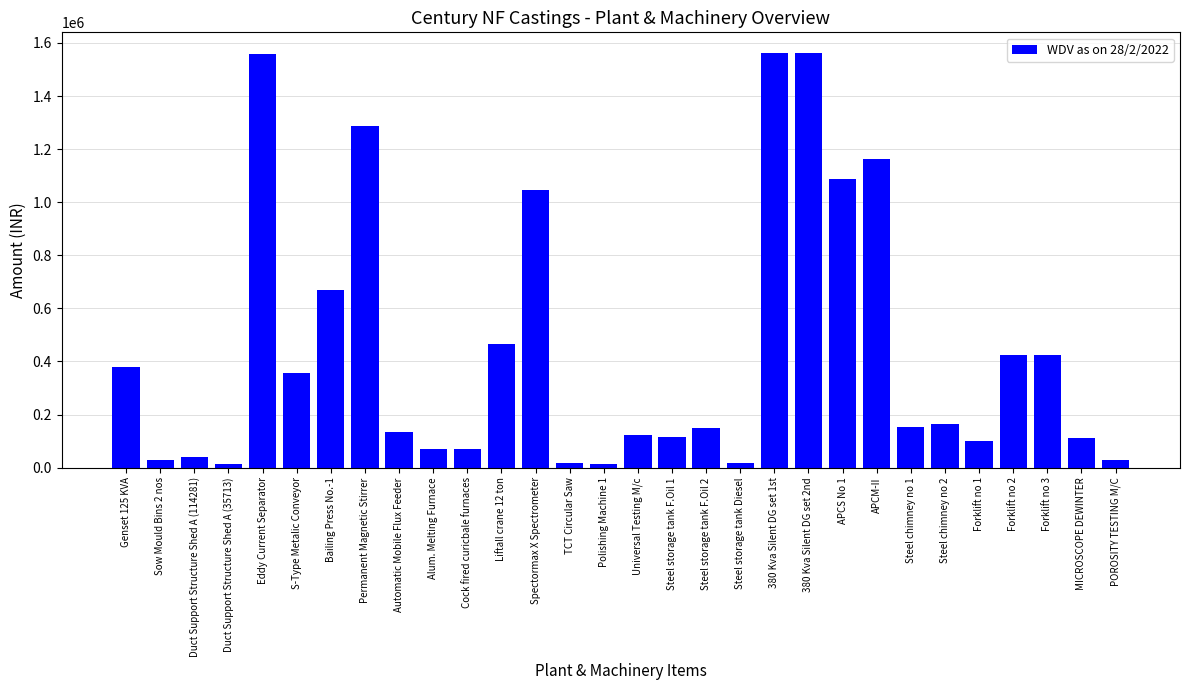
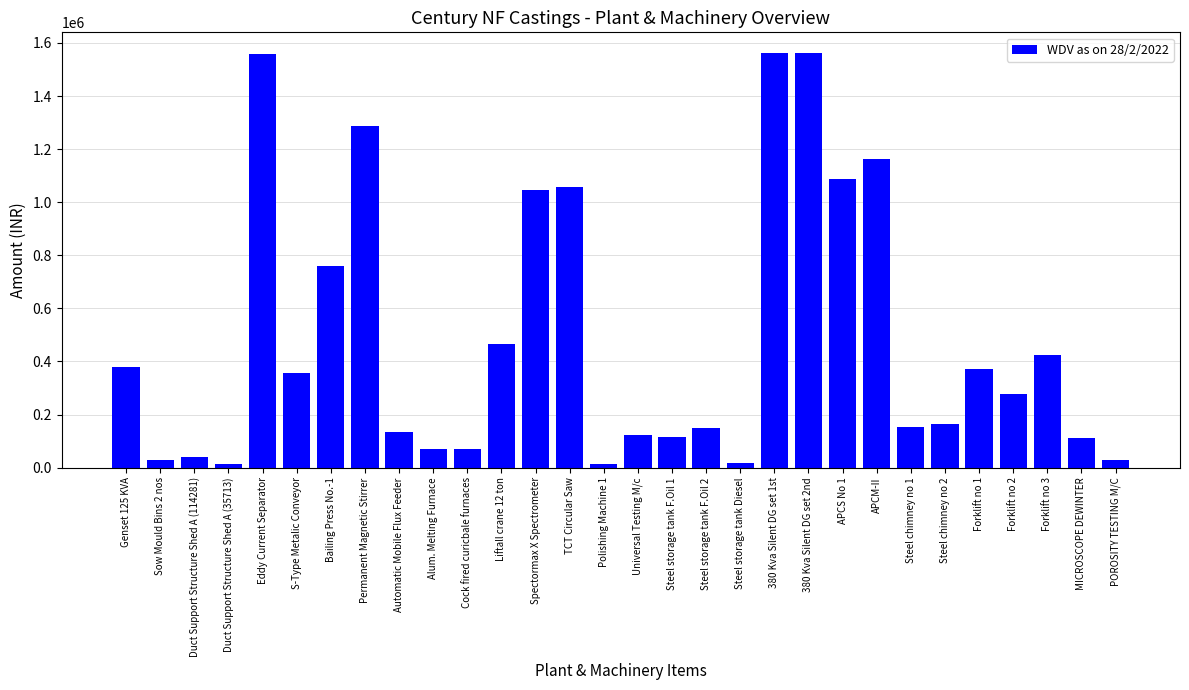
Bailing Press No.-1: 670000 -> 760000
TCT Circular Saw: 20000 -> 1060000
Forklift no 1: 100000 -> 370000
Forklift no 2: 420000 -> 280000
